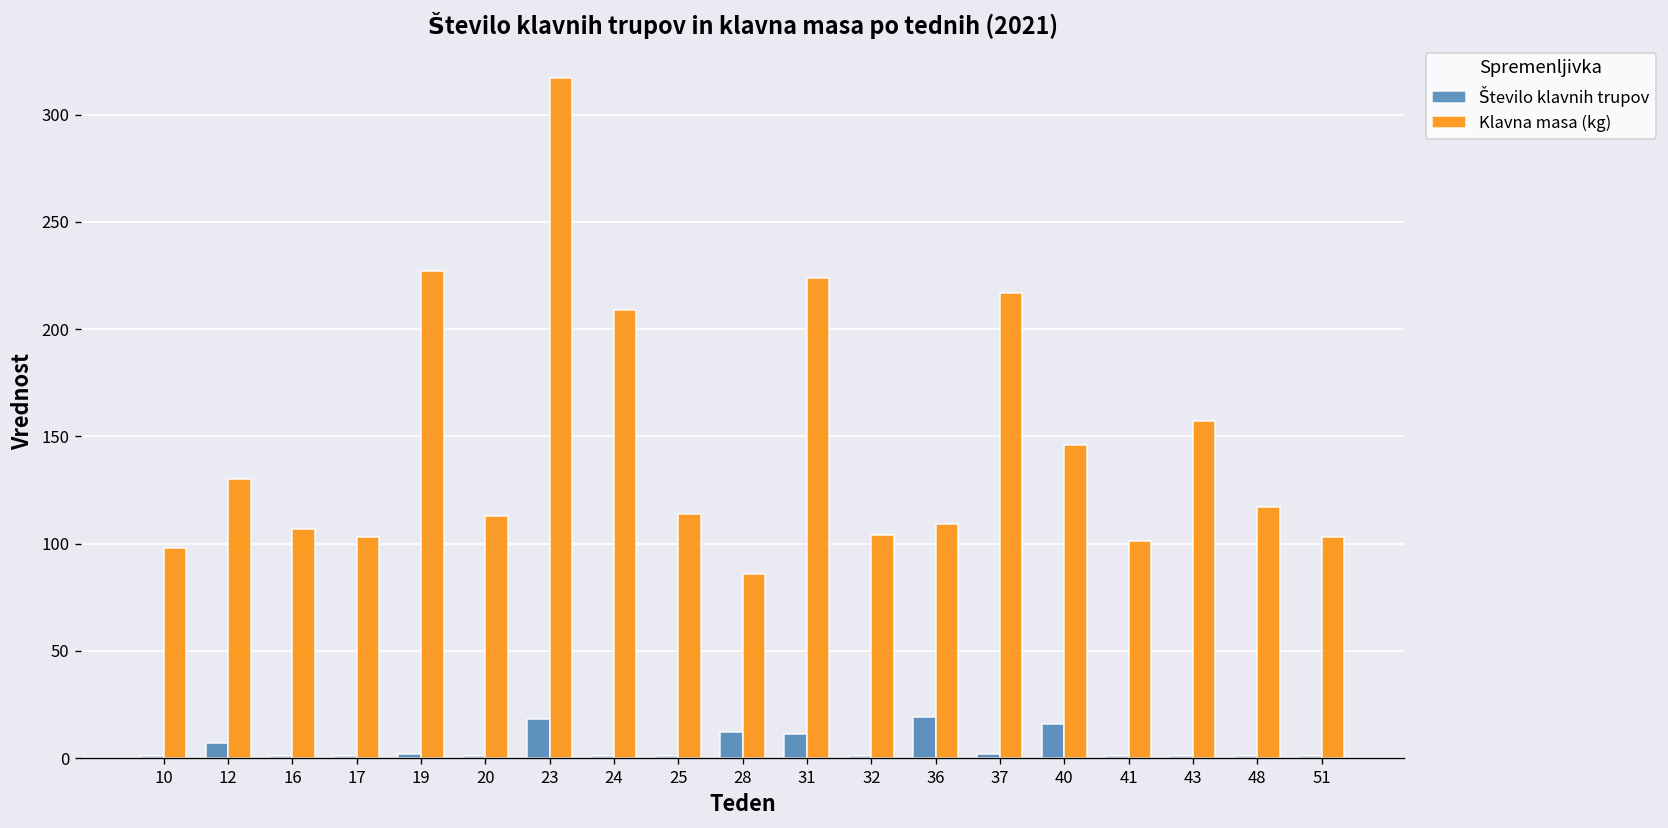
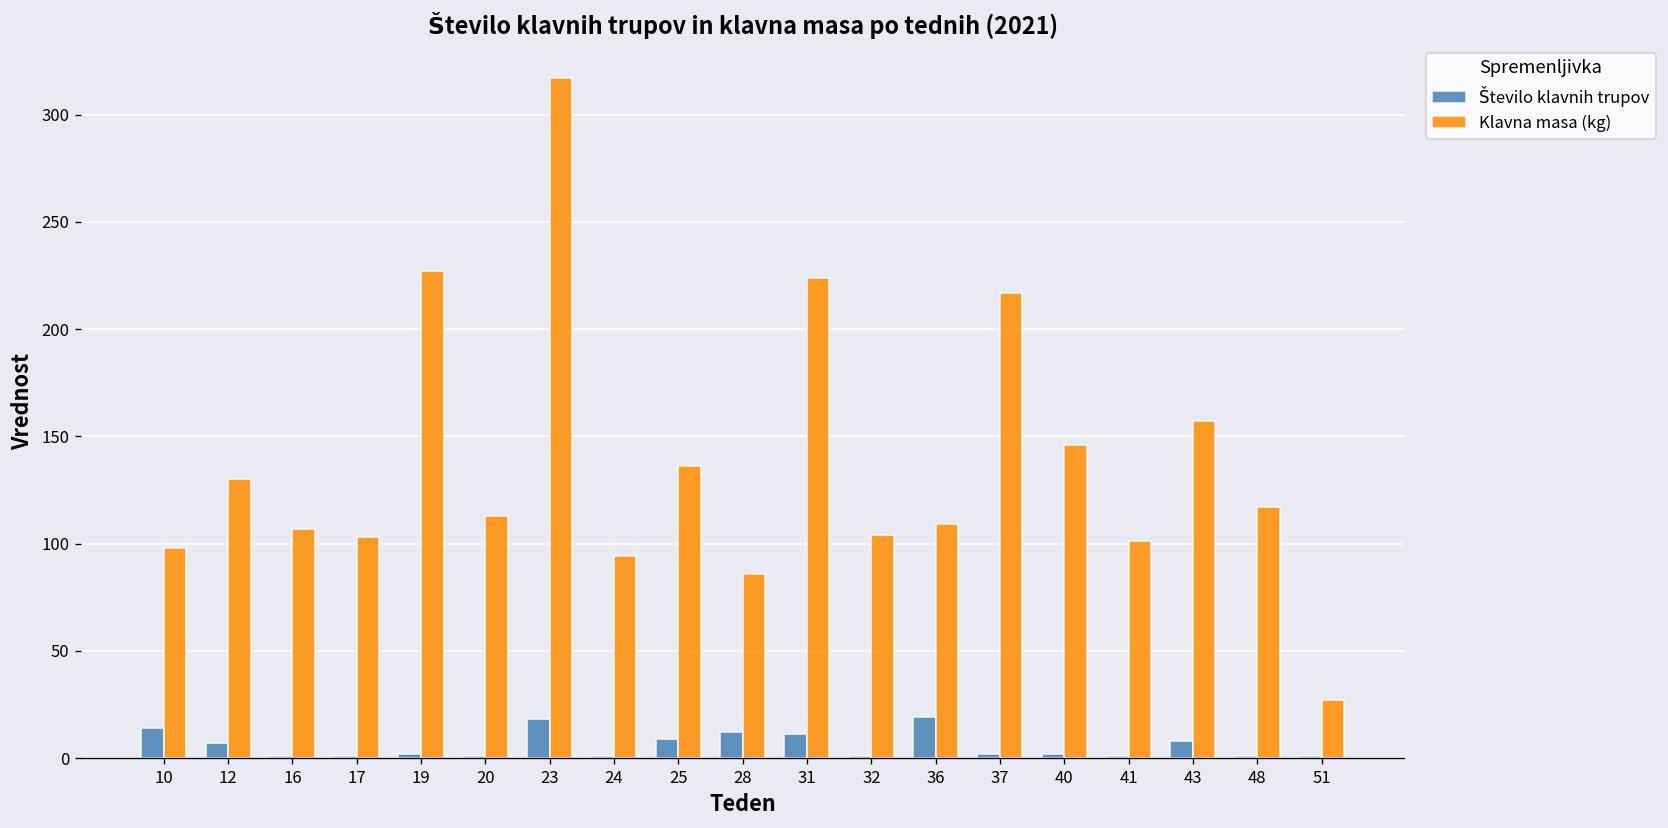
Število klavnih trupov, 10: 1 -> 14
Klavna masa (kg), 24: 209 -> 94
Število klavnih trupov, 25: 1 -> 9
Klavna masa (kg), 25: 114 -> 136
Število klavnih trupov, 40: 16 -> 2
Število klavnih trupov, 43: 1 -> 8
Klavna masa (kg), 51: 103 -> 27
